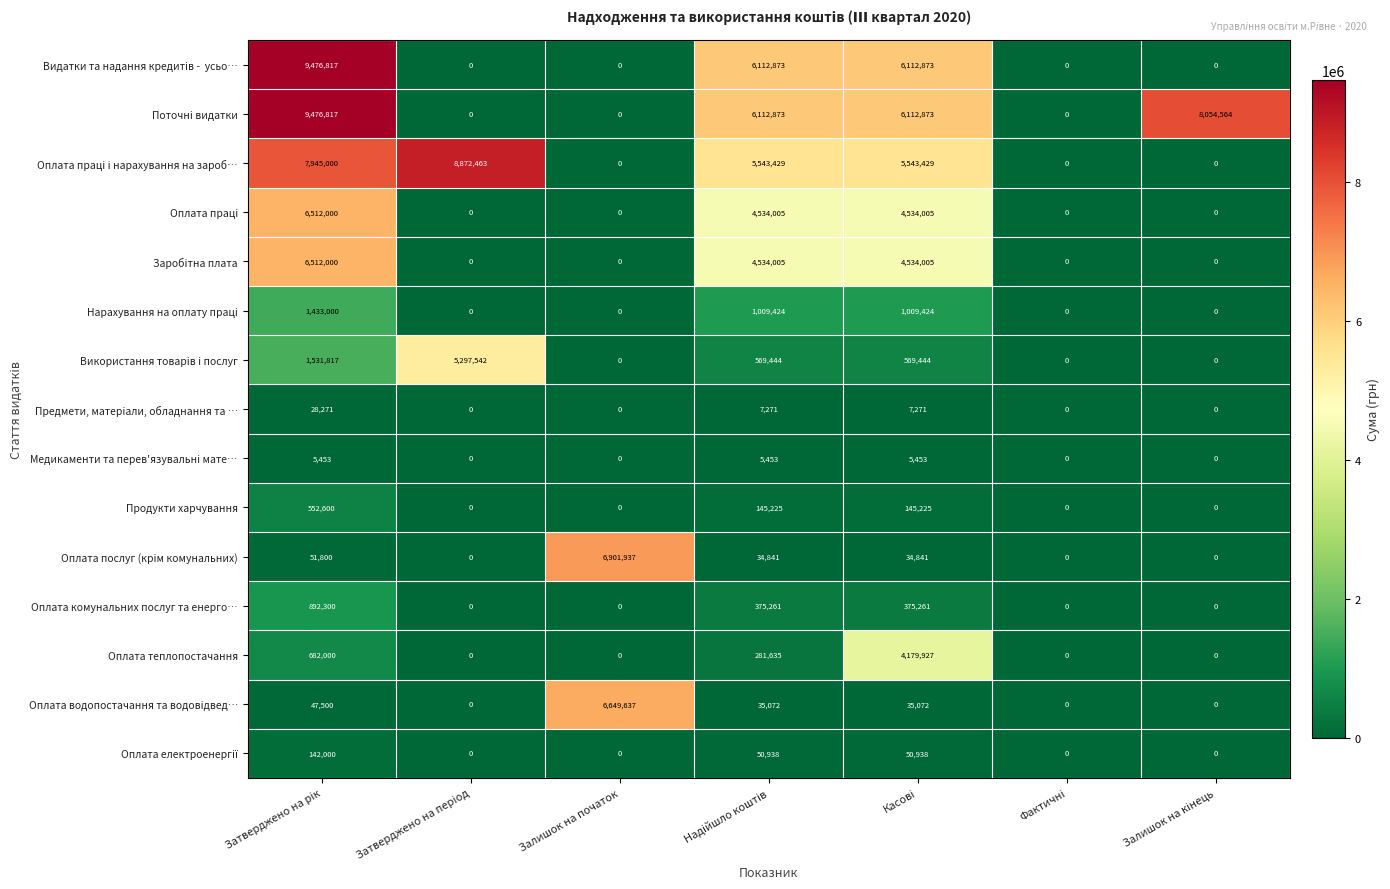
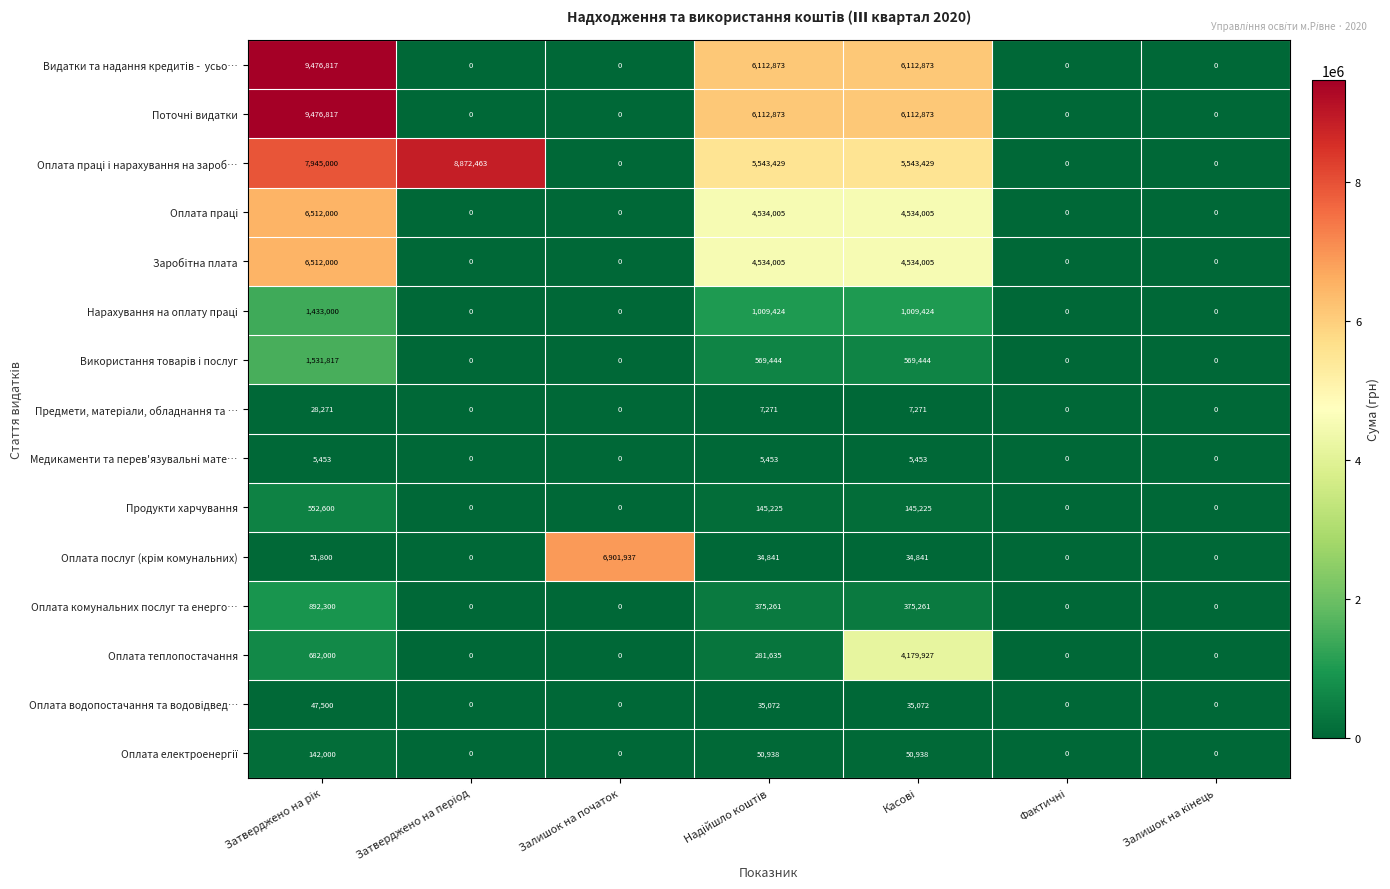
Поточні видатки, Залишок на кінець: 8,054,564 -> 0
Використання товарів і послуг, Затверджено на період: 5,297,542 -> 0
Оплата водопостачання та водовідвед…, Залишок на початок: 6,649,637 -> 0
